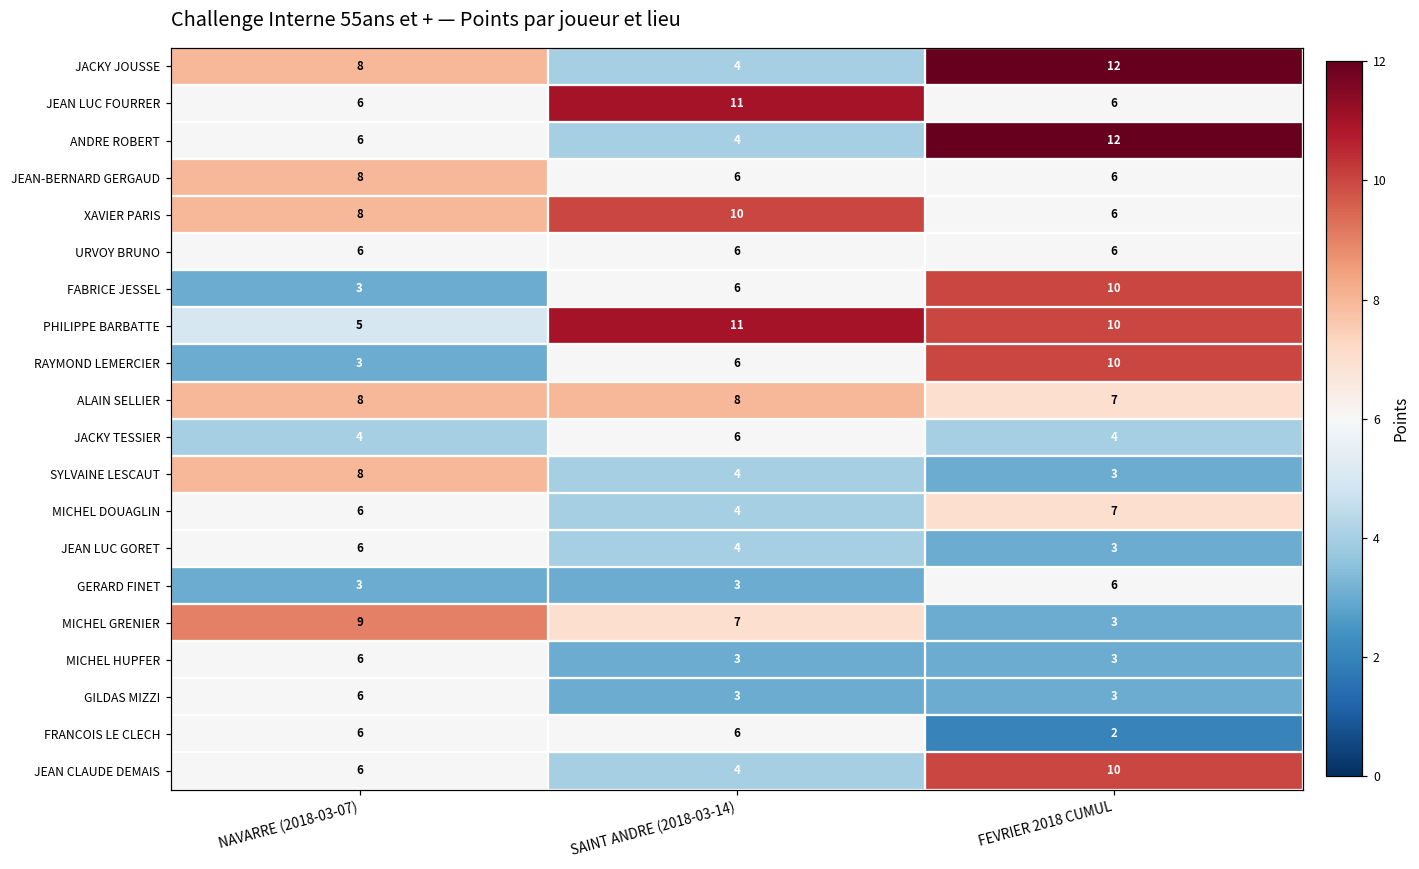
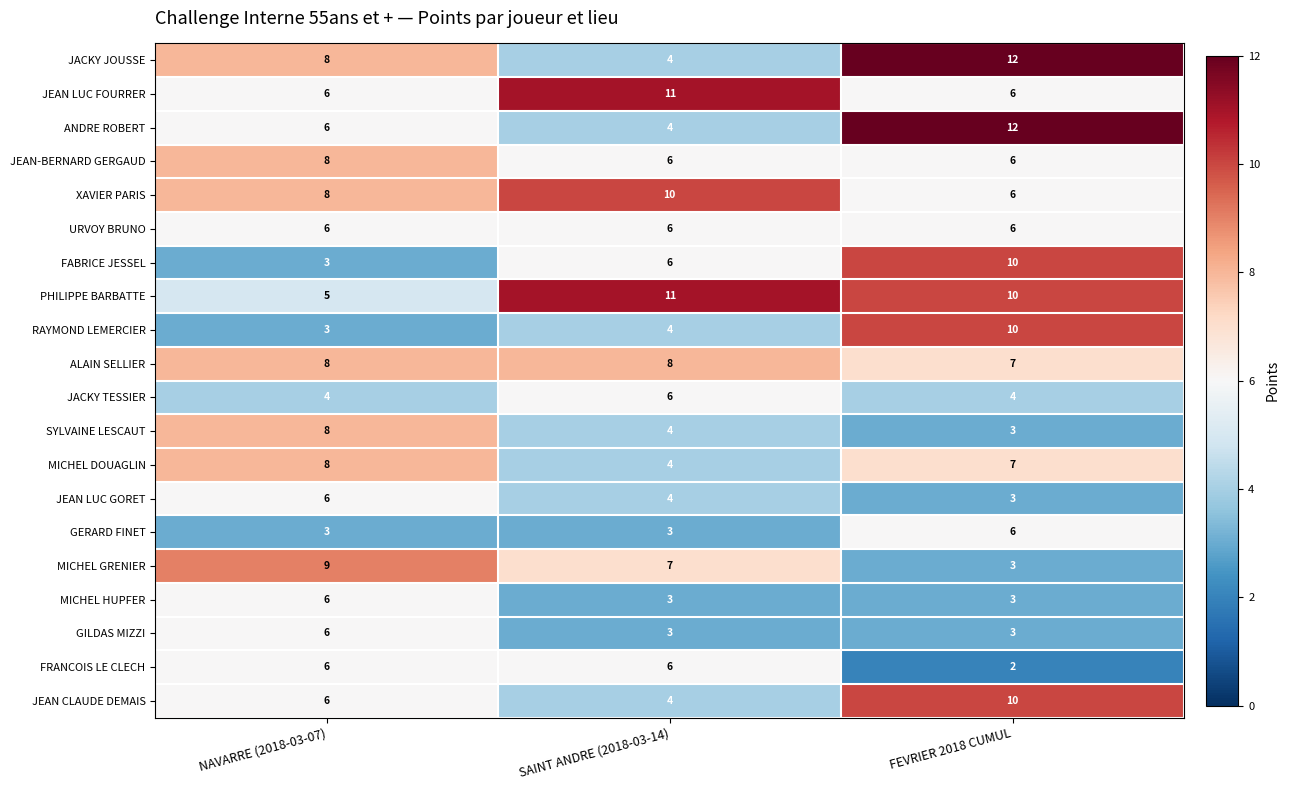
RAYMOND LEMERCIER, SAINT ANDRE (2018-03-14): 6 -> 4
MICHEL DOUAGLIN, NAVARRE (2018-03-07): 6 -> 8
